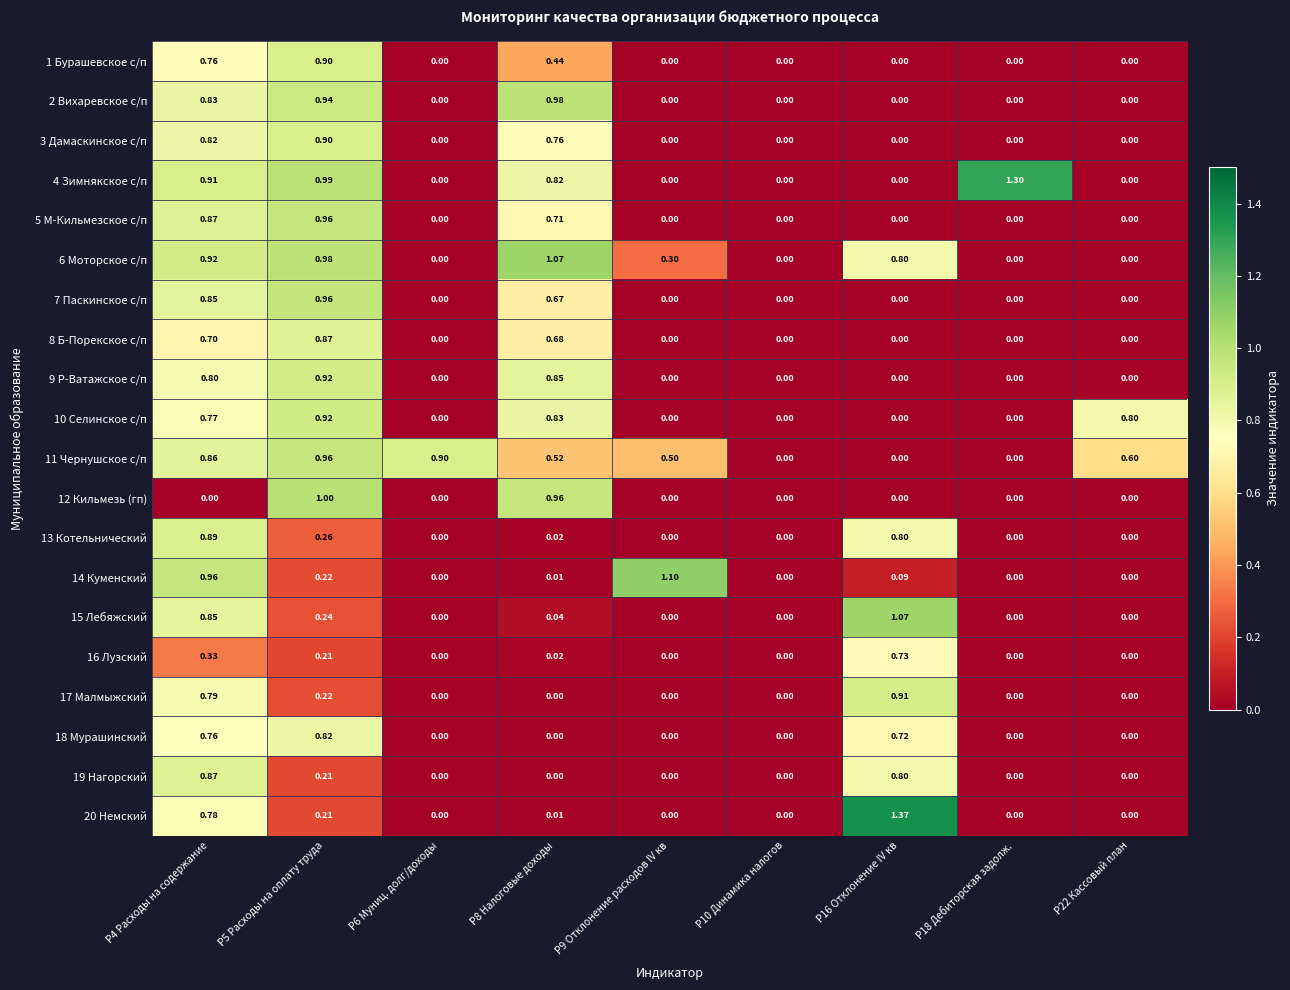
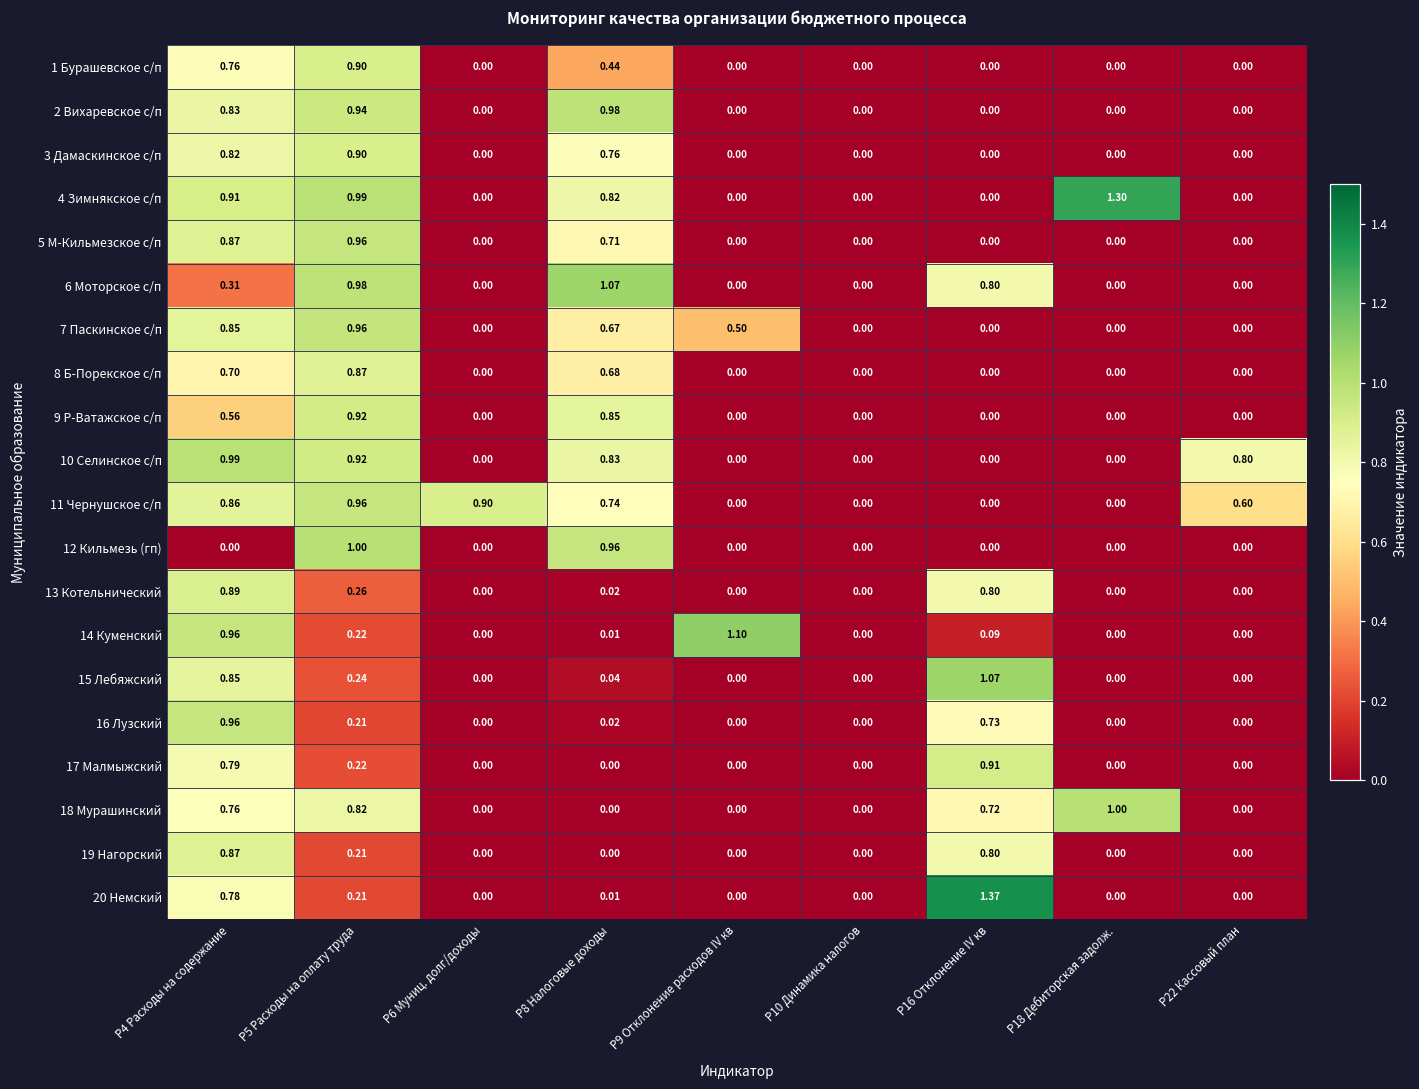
6 Моторское с/п, Р4 Расходы на содержание: 0.92 -> 0.31
6 Моторское с/п, Р9 Отклонение расходов IV кв: 0.30 -> 0.00
7 Паскинское с/п, Р9 Отклонение расходов IV кв: 0.00 -> 0.50
9 Р-Ватажское с/п, Р4 Расходы на содержание: 0.80 -> 0.56
10 Селинское с/п, Р4 Расходы на содержание: 0.77 -> 0.99
11 Чернушское с/п, Р8 Налоговые доходы: 0.52 -> 0.74
11 Чернушское с/п, Р9 Отклонение расходов IV кв: 0.50 -> 0.00
16 Лузский, Р4 Расходы на содержание: 0.33 -> 0.96
18 Мурашинский, Р18 Дебиторская задолж.: 0.00 -> 1.00
